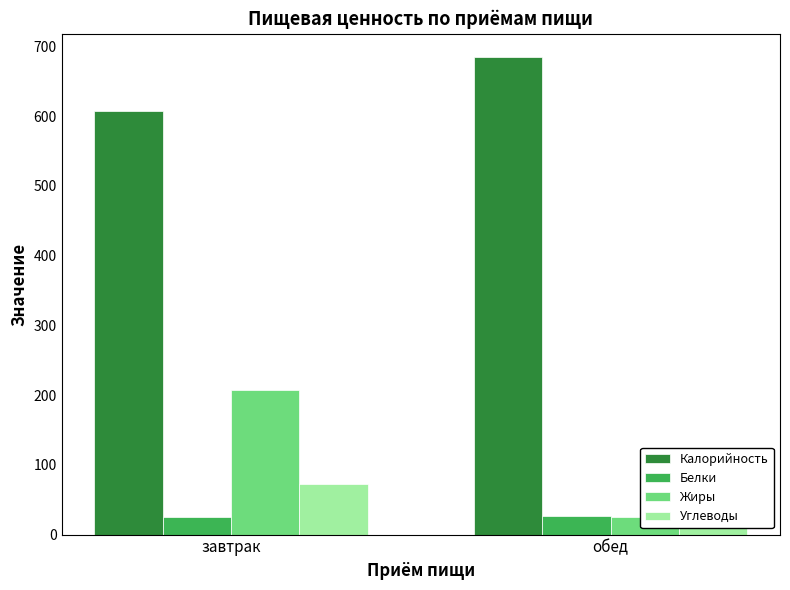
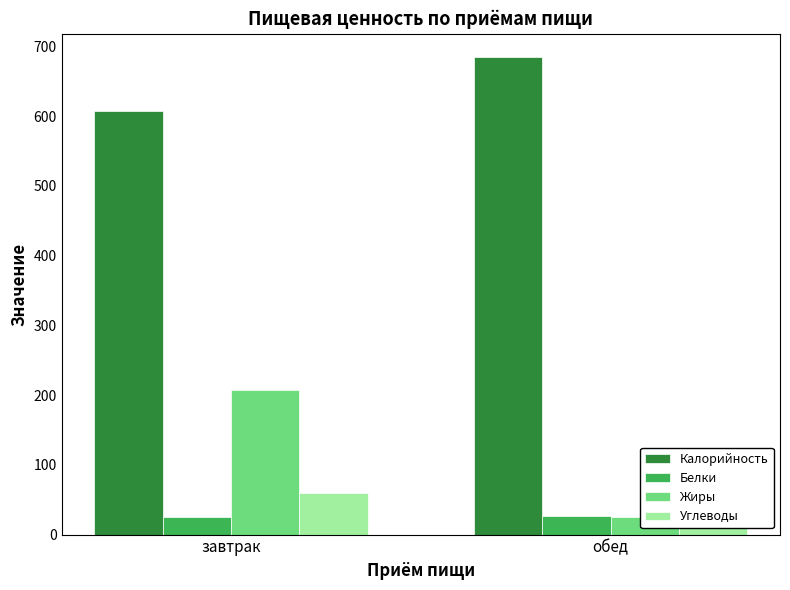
Углеводы, завтрак: 70 -> 60
